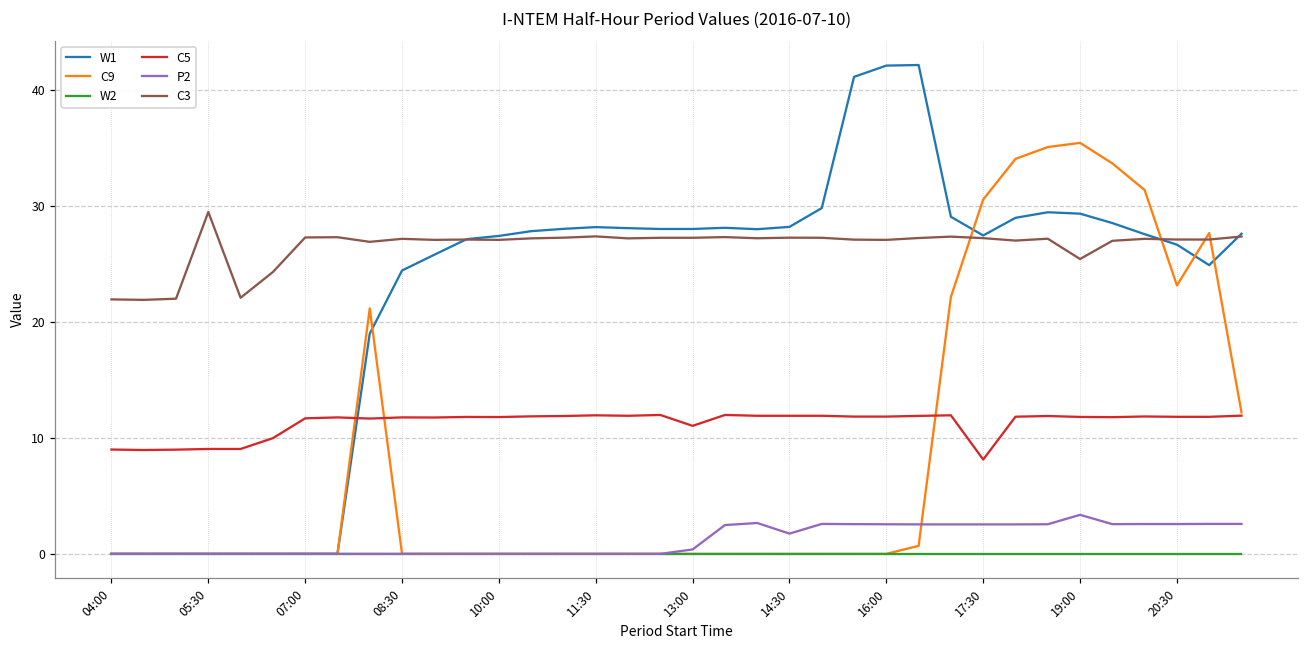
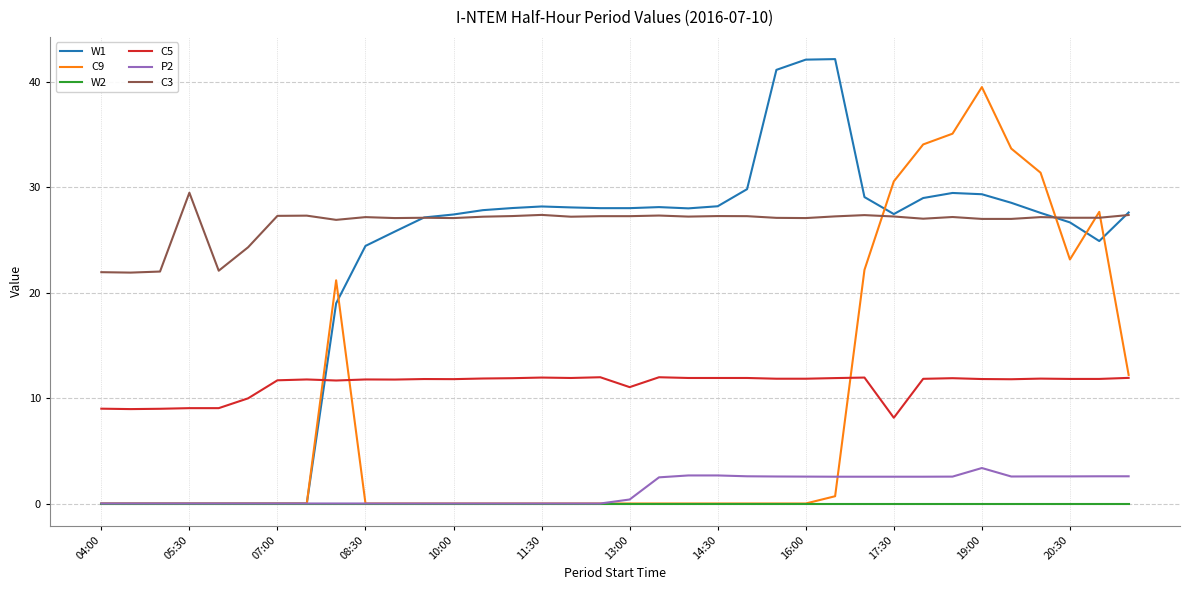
P2, 14:30: 1.7 -> 2.7
C9, 19:00: 35.4 -> 39.5
C3, 19:00: 25.4 -> 27.0
